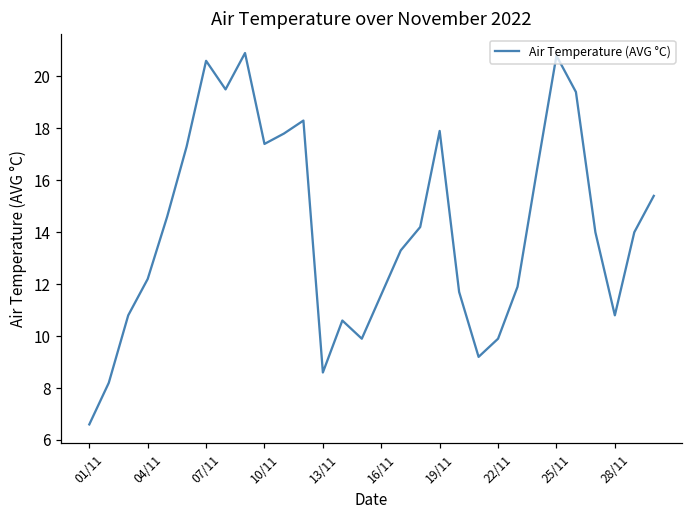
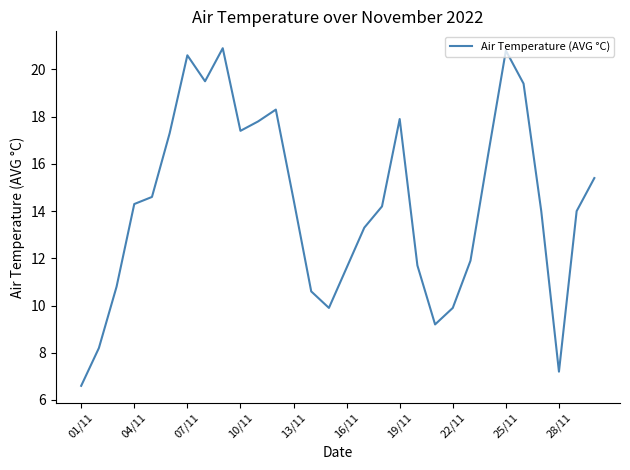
04/11: 12.2 -> 14.3
13/11: 8.6 -> 14.5
28/11: 10.8 -> 7.2
